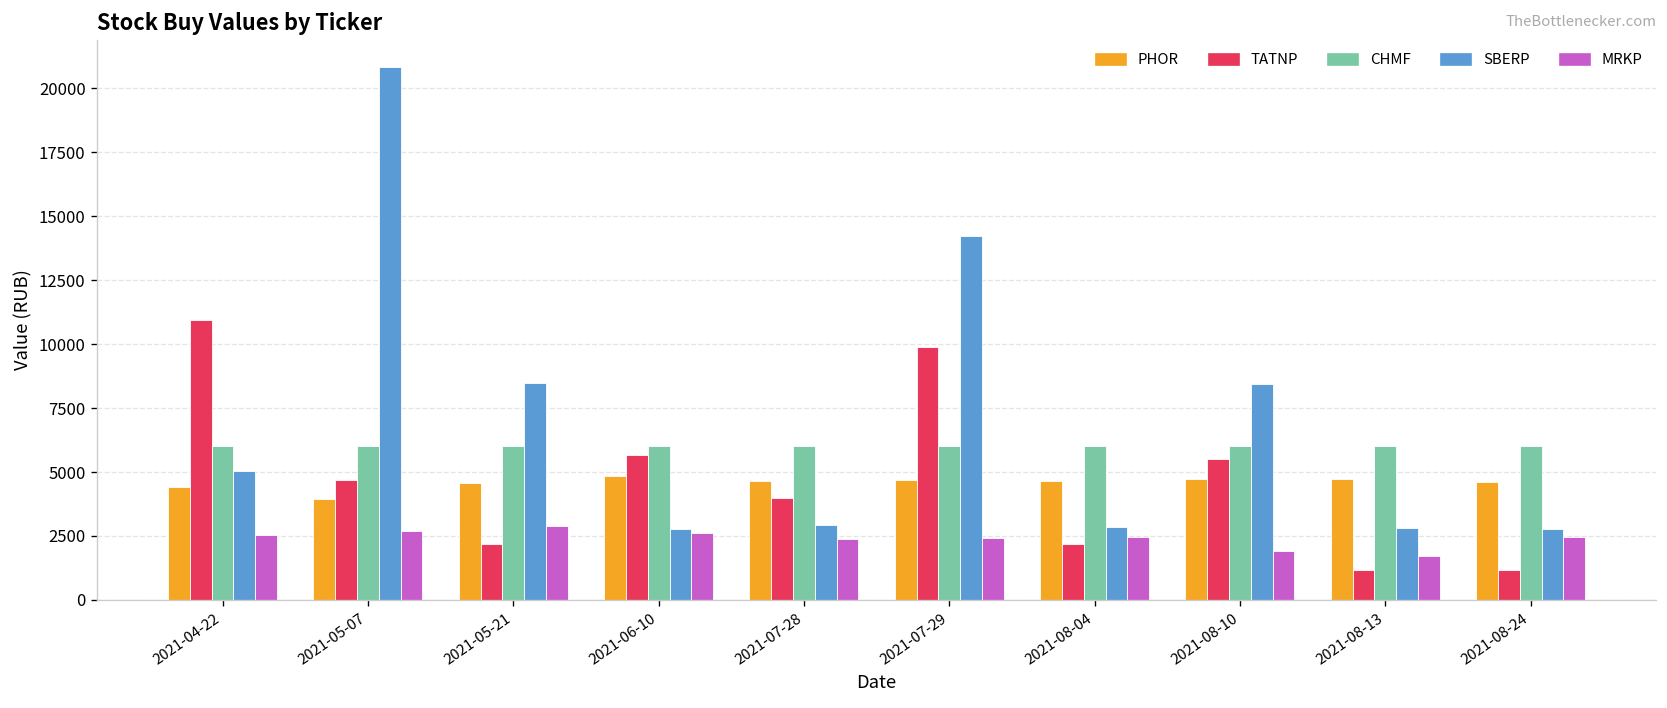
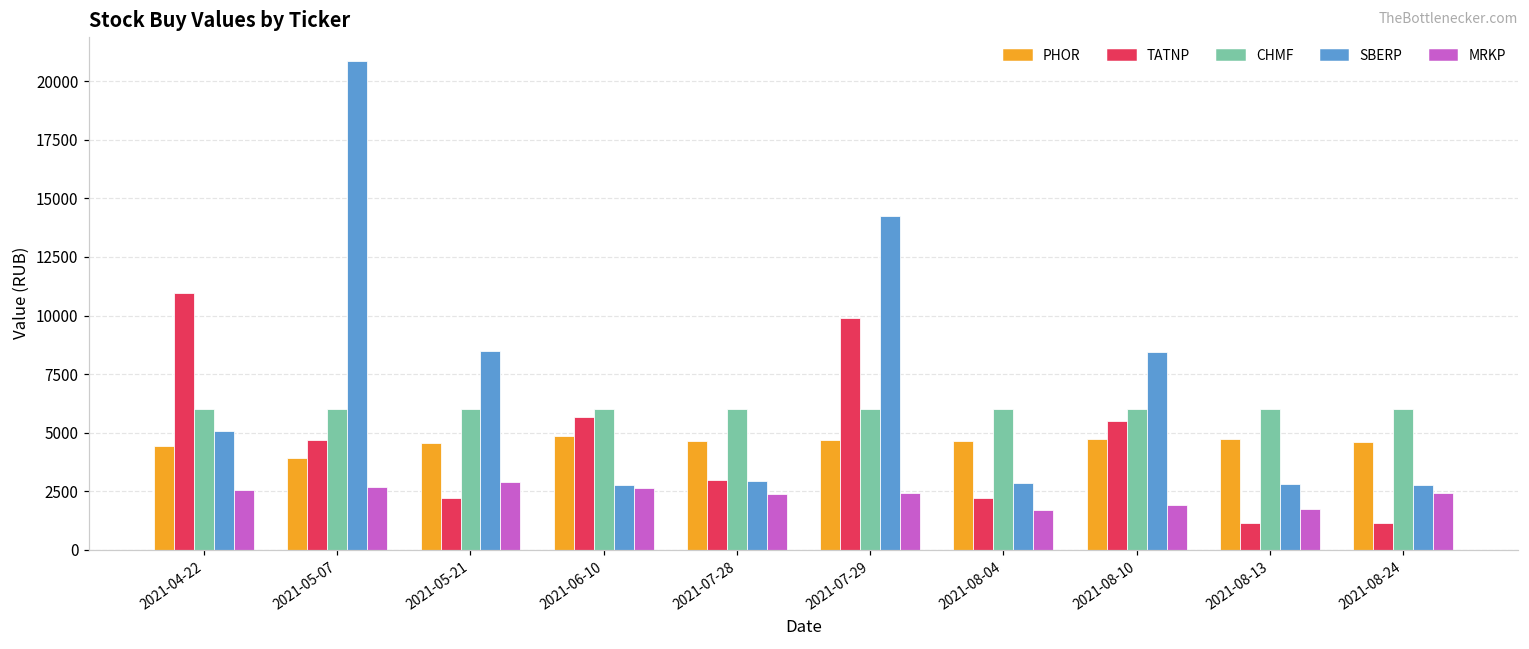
TATNP, 2021-07-28: 4000 -> 3000
MRKP, 2021-08-04: 2400 -> 1700
